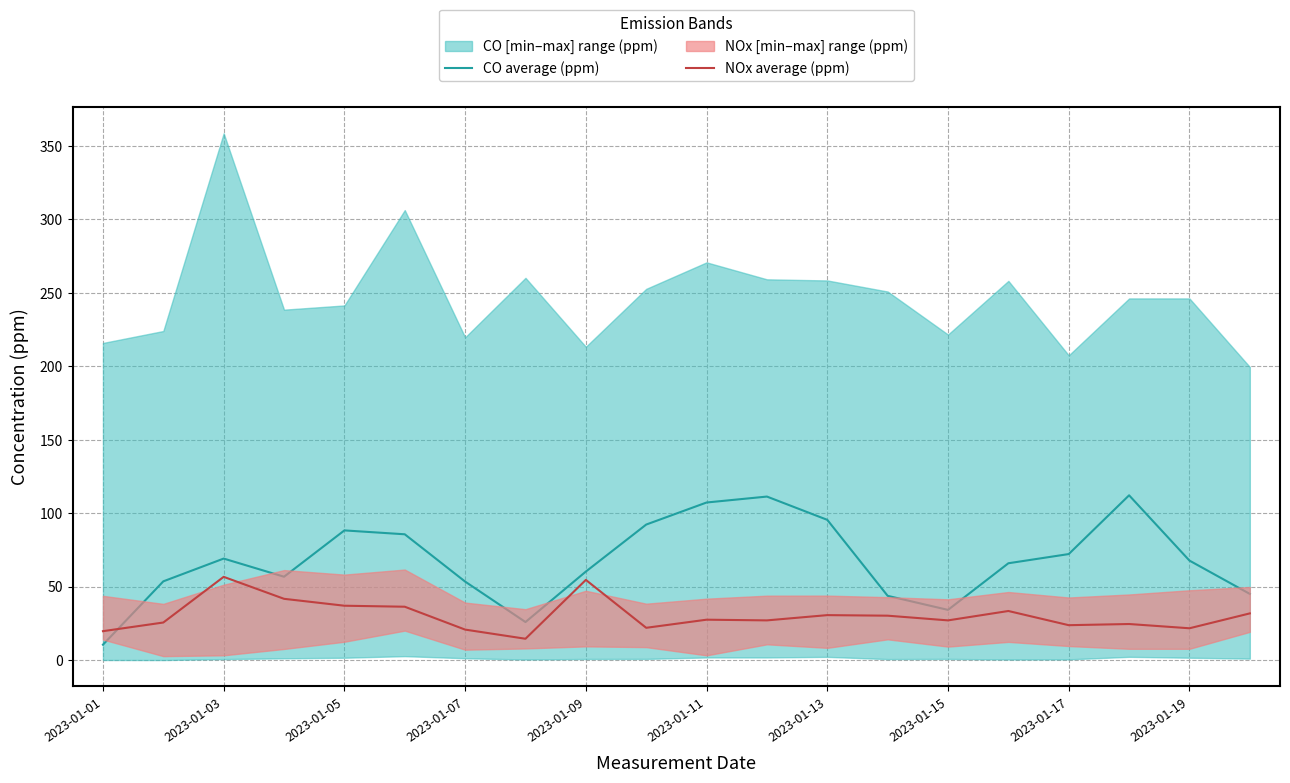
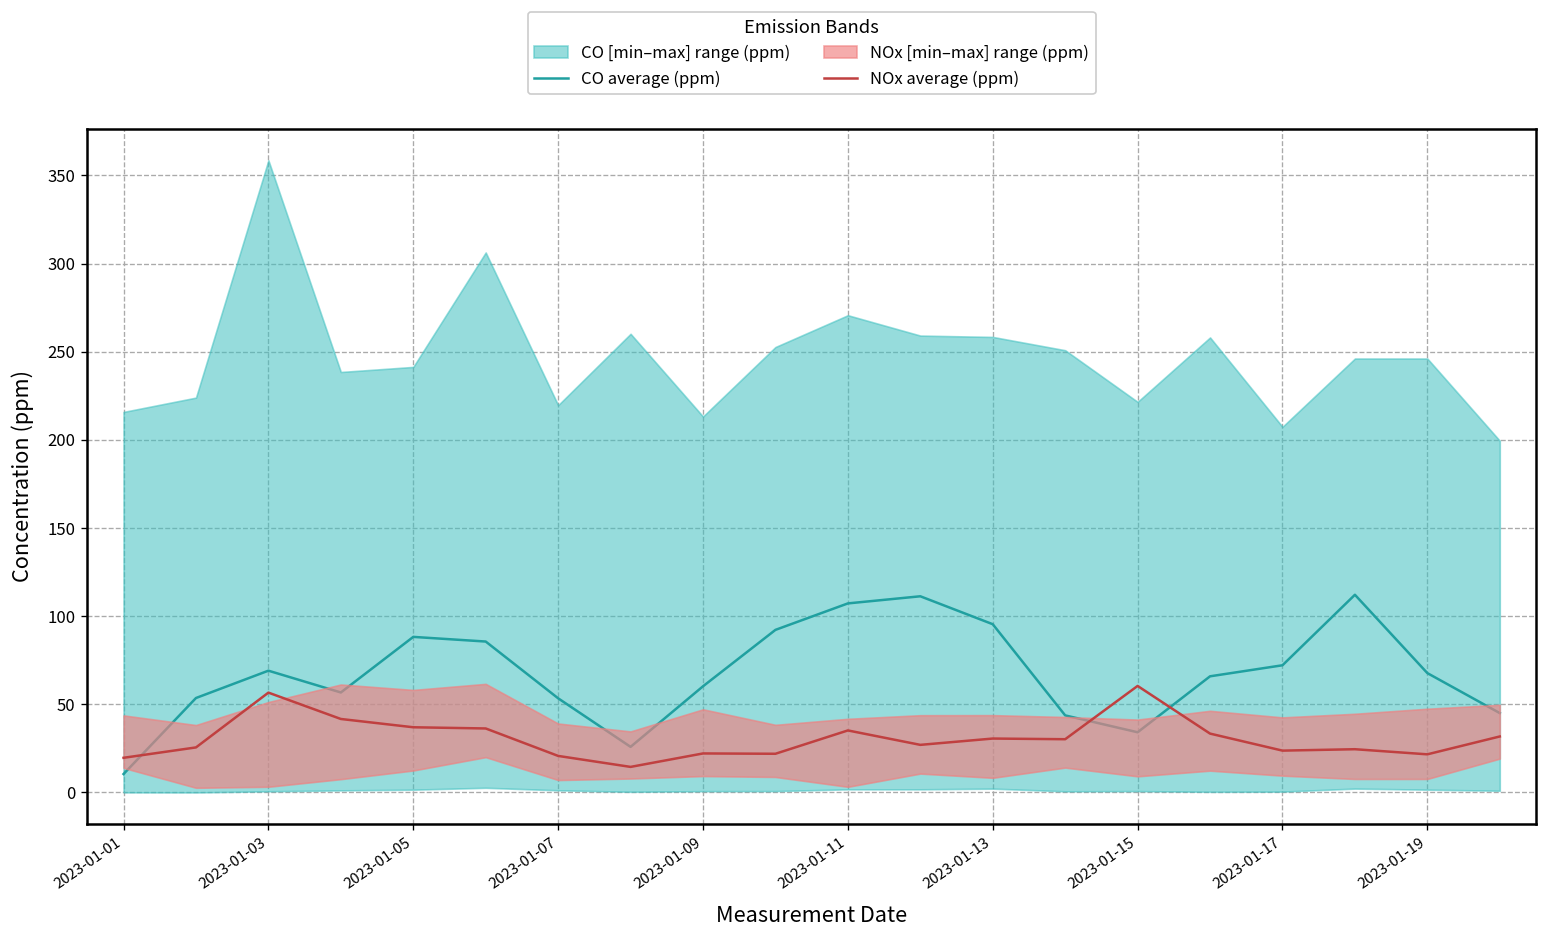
NOx average (ppm), 2023-01-09: 55 -> 22
NOx average (ppm), 2023-01-11: 27 -> 35
NOx average (ppm), 2023-01-15: 27 -> 60
